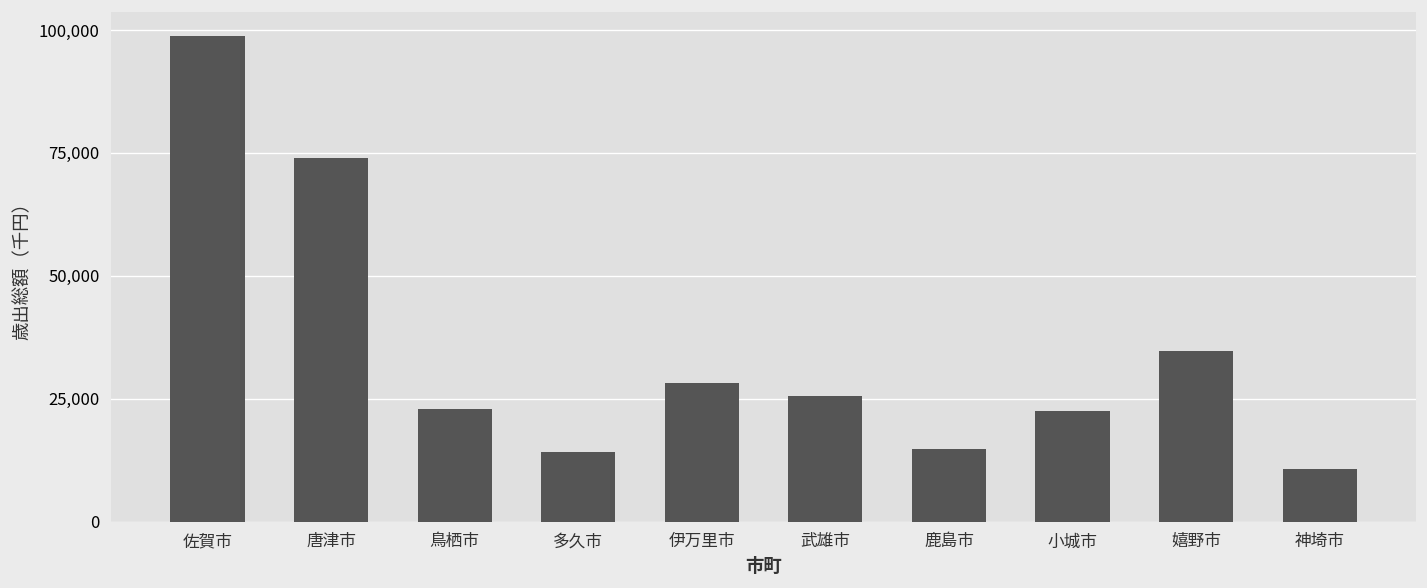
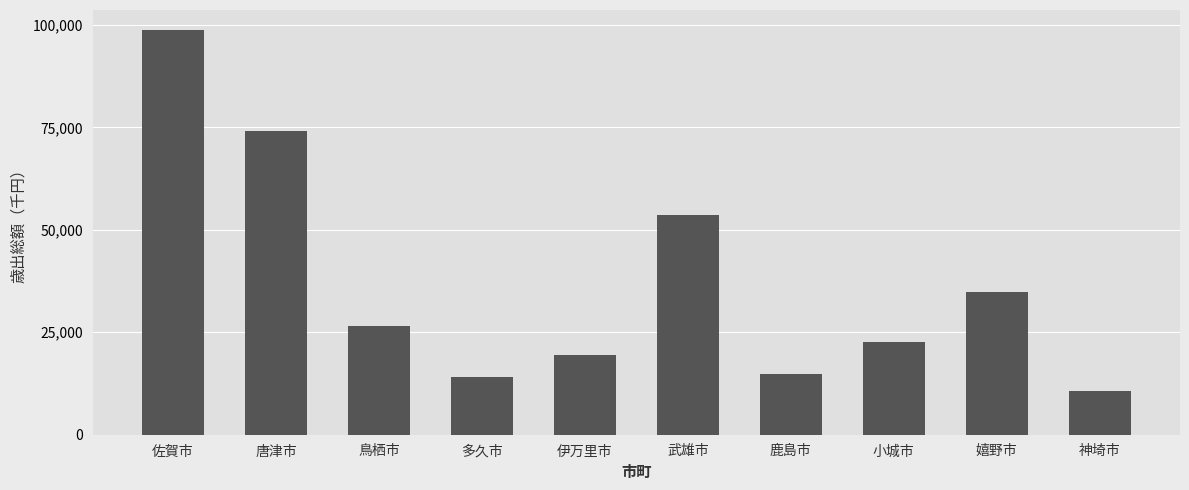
鳥栖市: 23,000 -> 26,000
伊万里市: 28,000 -> 20,000
武雄市: 26,000 -> 54,000
